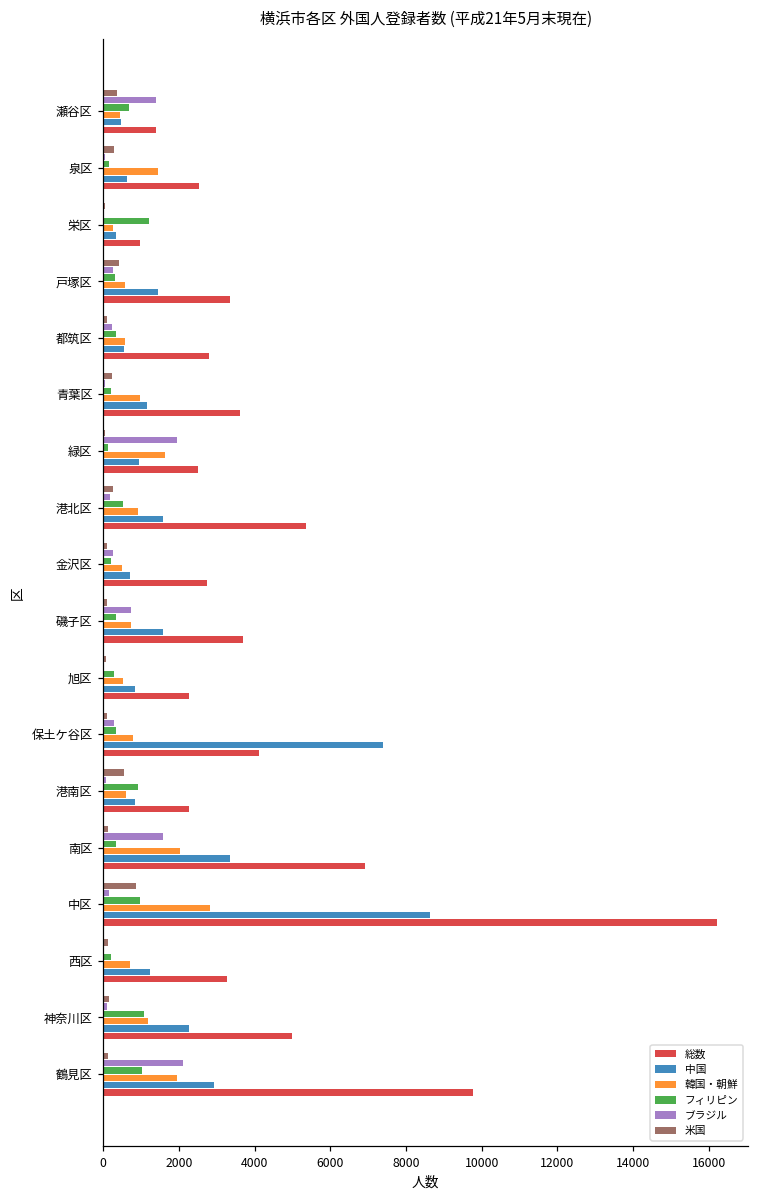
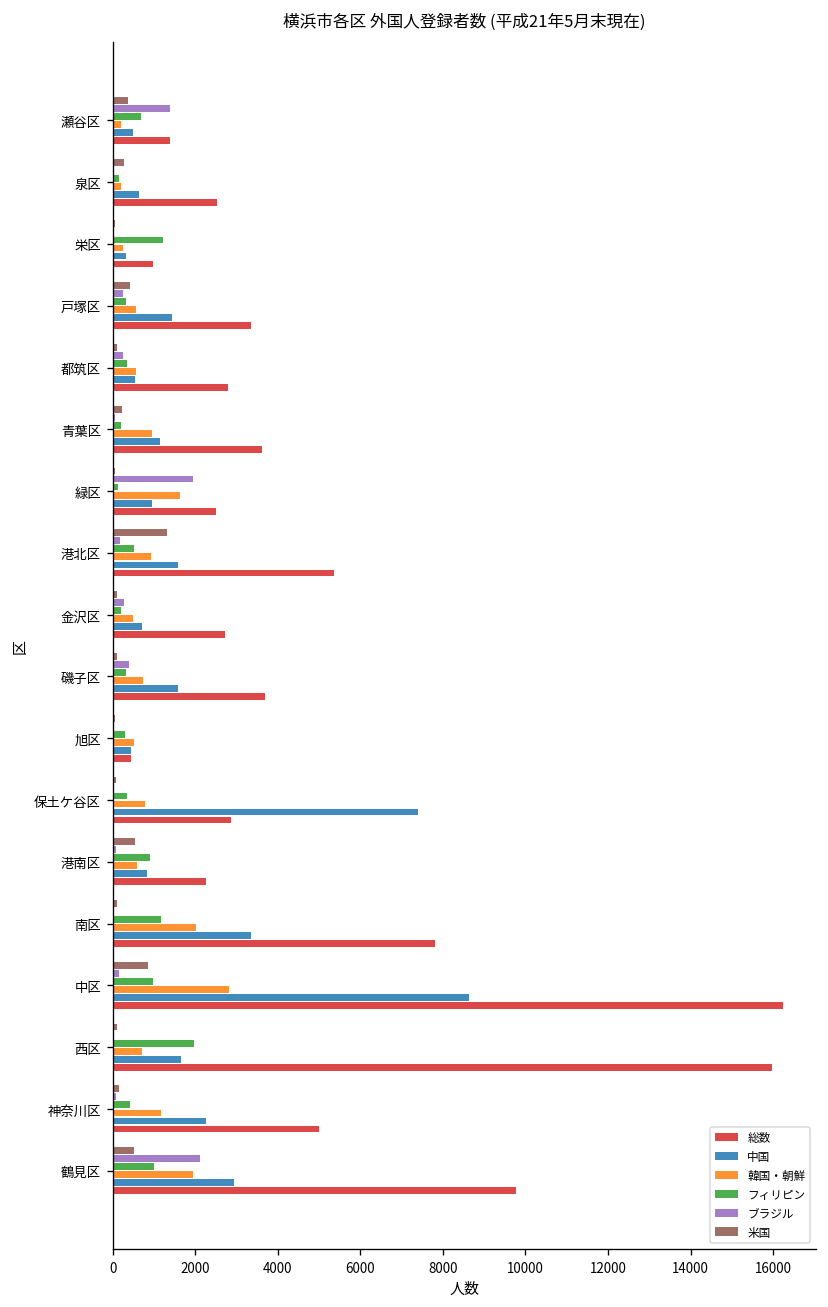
韓国・朝鮮, 瀬谷区: 400 -> 200
韓国・朝鮮, 泉区: 1400 -> 200
米国, 港北区: 300 -> 1300
ブラジル, 磯子区: 700 -> 400
中国, 旭区: 800 -> 400
総数, 旭区: 2300 -> 400
ブラジル, 保土ケ谷区: 300 -> 0
総数, 保土ケ谷区: 4100 -> 2900
ブラジル, 南区: 1600 -> 0
フィリピン, 南区: 300 -> 1200
総数, 南区: 6900 -> 7800
フィリピン, 西区: 200 -> 2000
中国, 西区: 1200 -> 1700
総数, 西区: 3300 -> 16000
フィリピン, 神奈川区: 1100 -> 400
米国, 鶴見区: 100 -> 500
